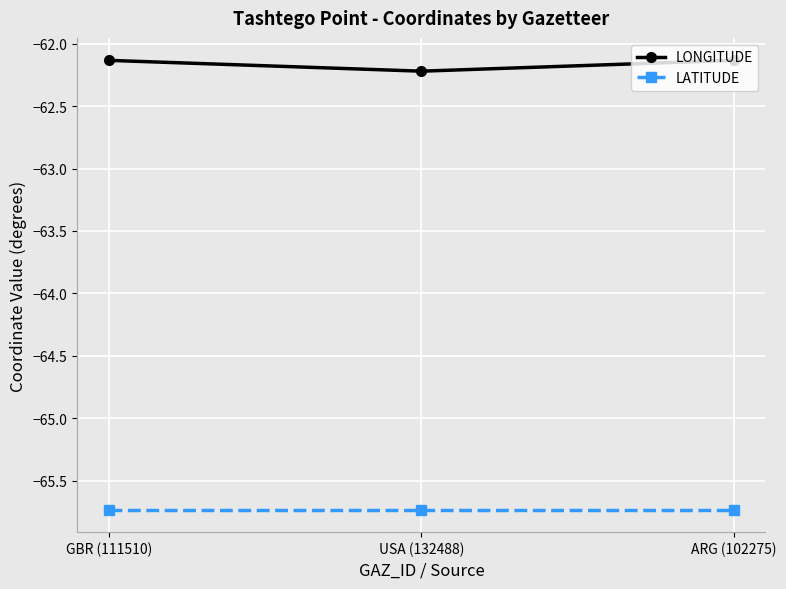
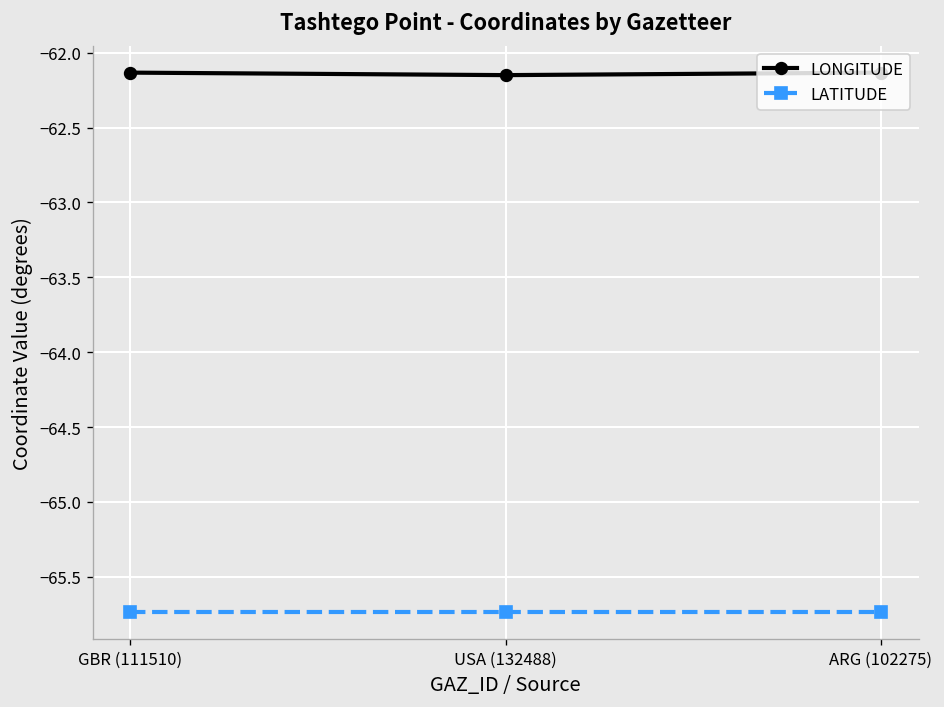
LONGITUDE, USA (132488): -62.22 -> -62.15
